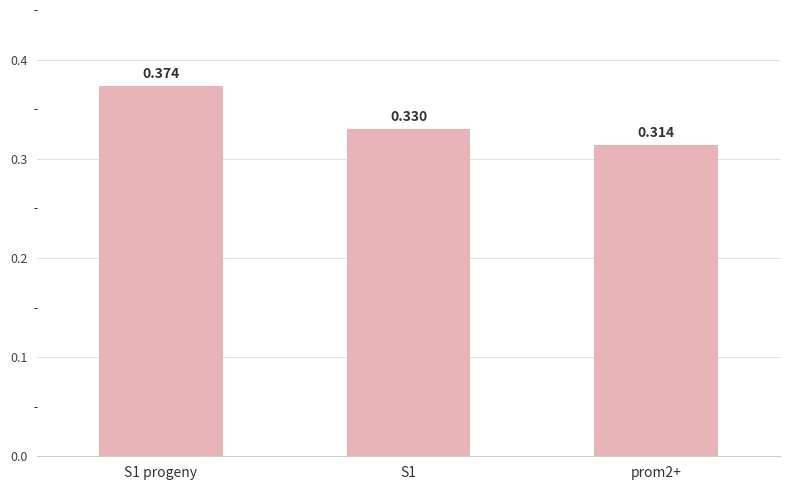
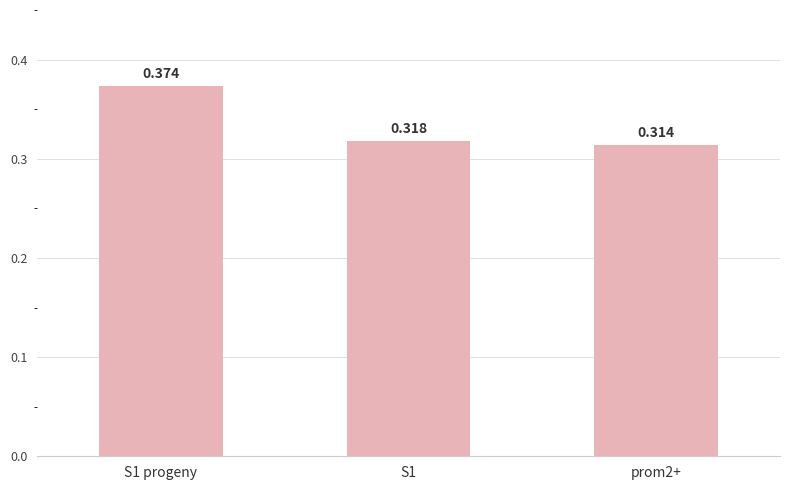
S1: 0.330 -> 0.318
